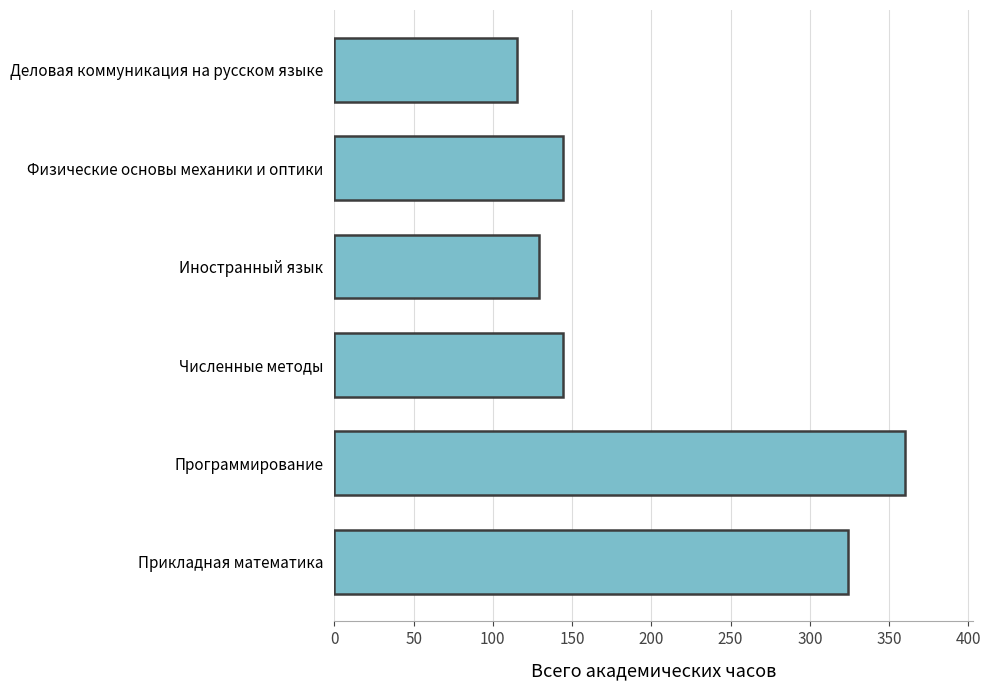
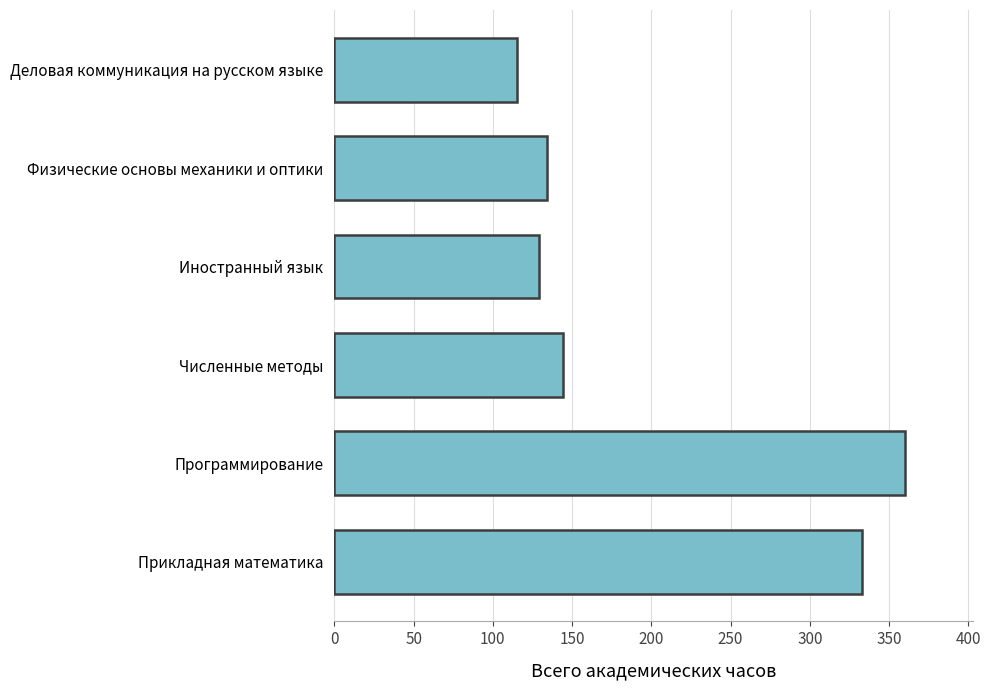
Физические основы механики и оптики: 144 -> 134
Прикладная математика: 324 -> 333
